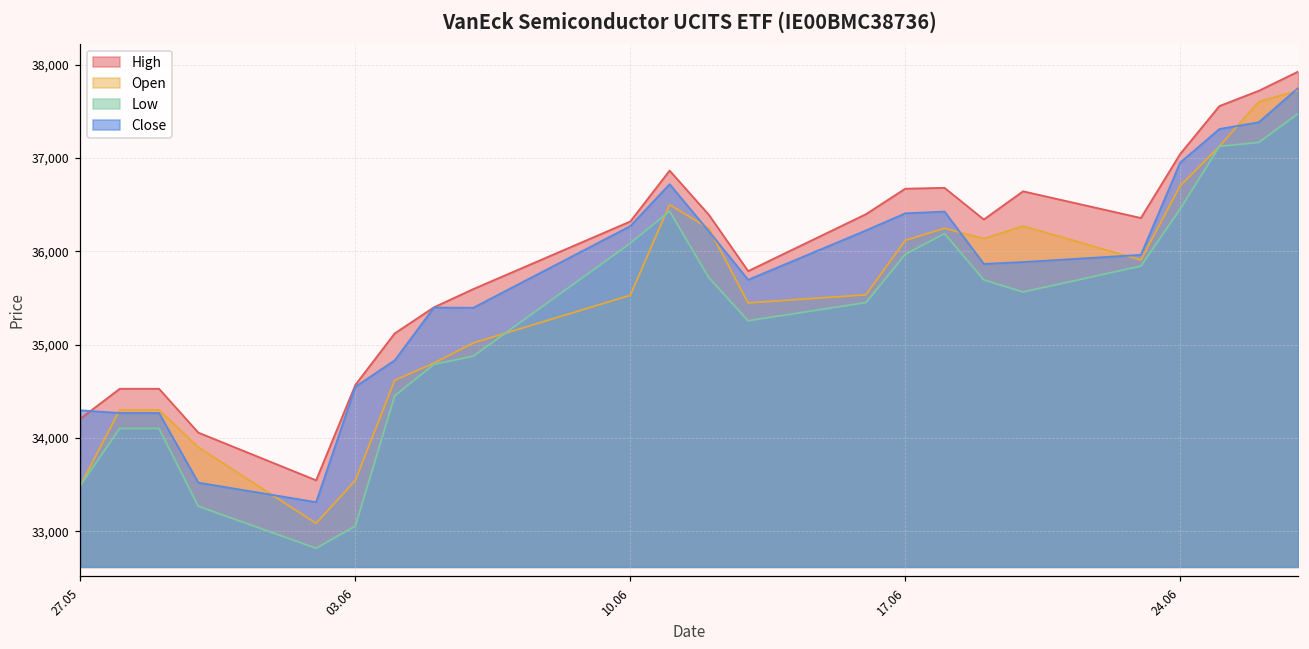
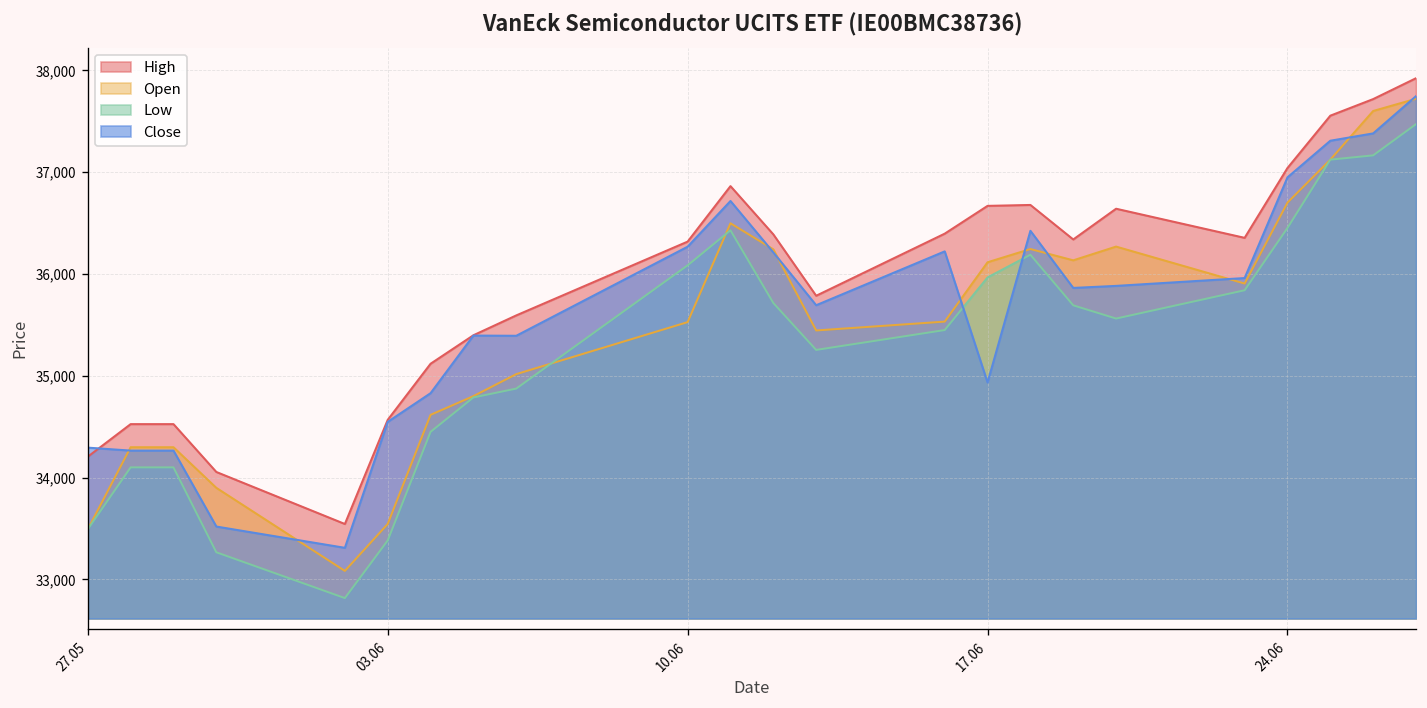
Low, 03.06: 33,100 -> 33,400
Close, 17.06: 36,400 -> 34,900
